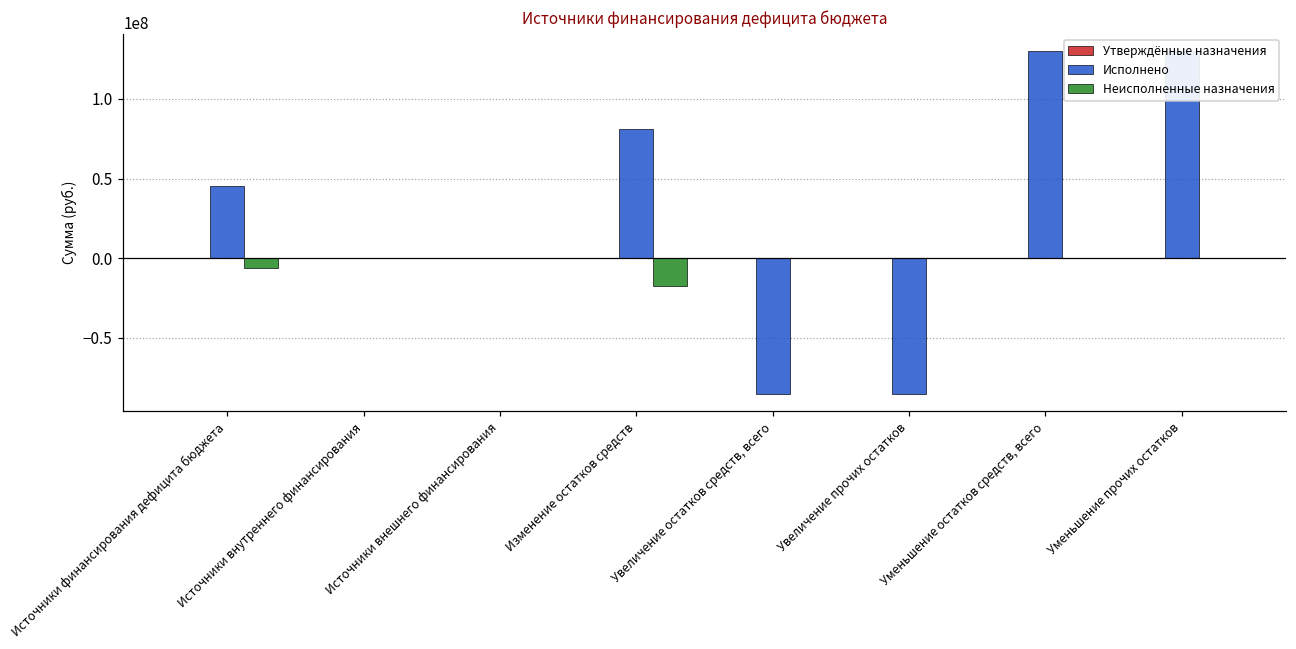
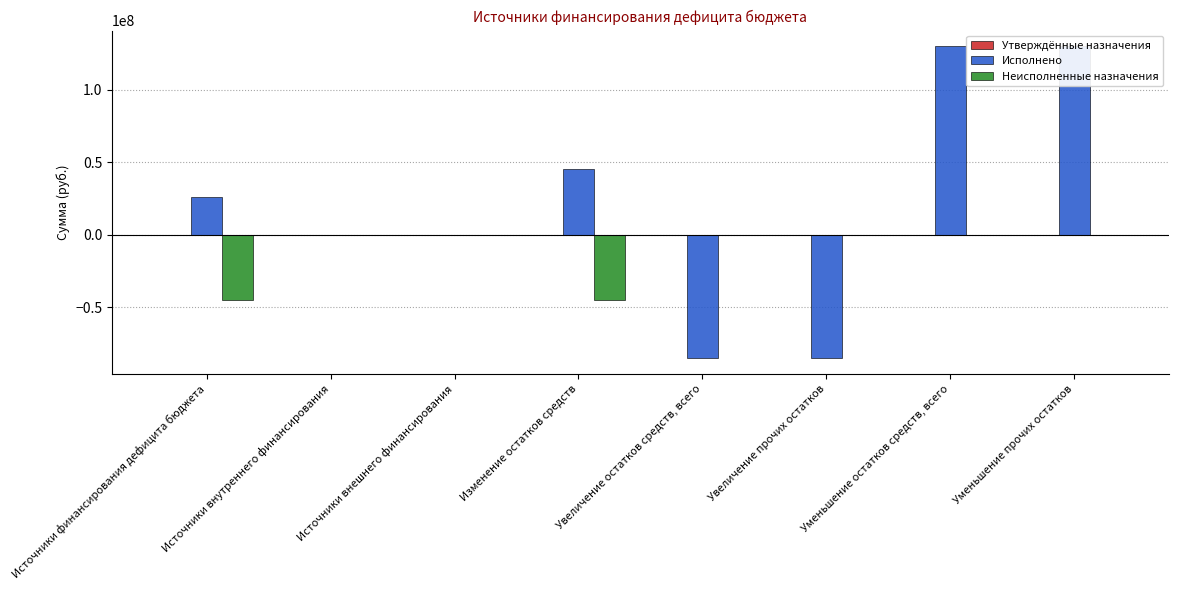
Исполнено, Источники финансирования дефицита бюджета: 45000000 -> 26000000
Неисполненные назначения, Источники финансирования дефицита бюджета: -6000000 -> -45000000
Исполнено, Изменение остатков средств: 81000000 -> 45000000
Неисполненные назначения, Изменение остатков средств: -18000000 -> -45000000
